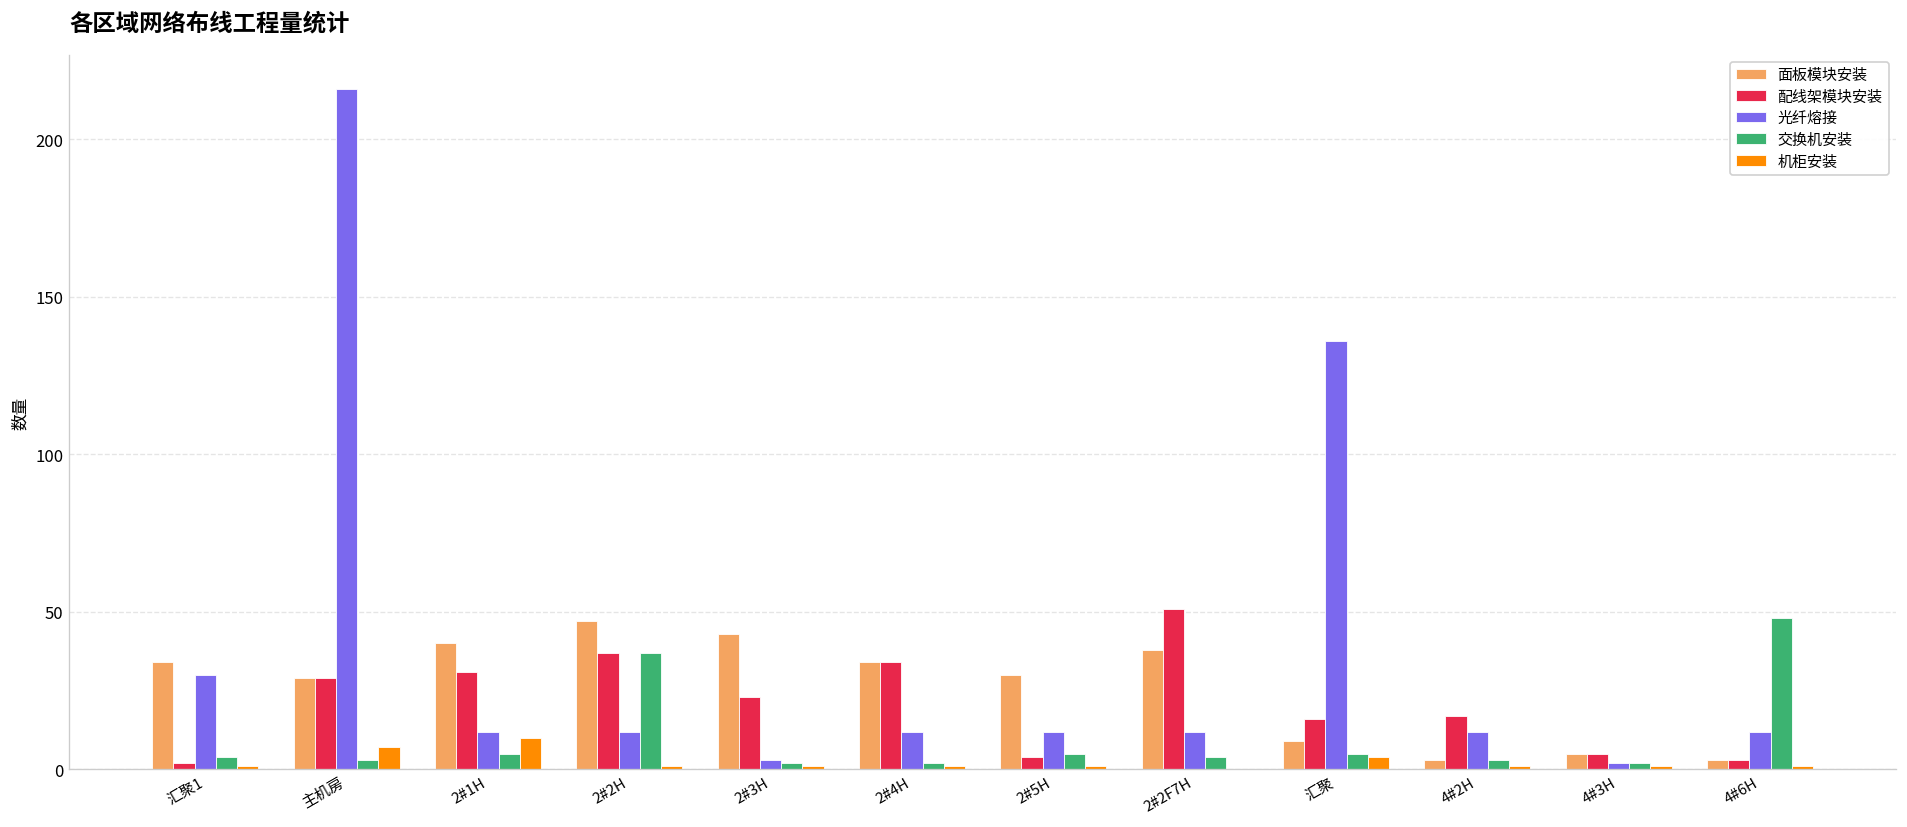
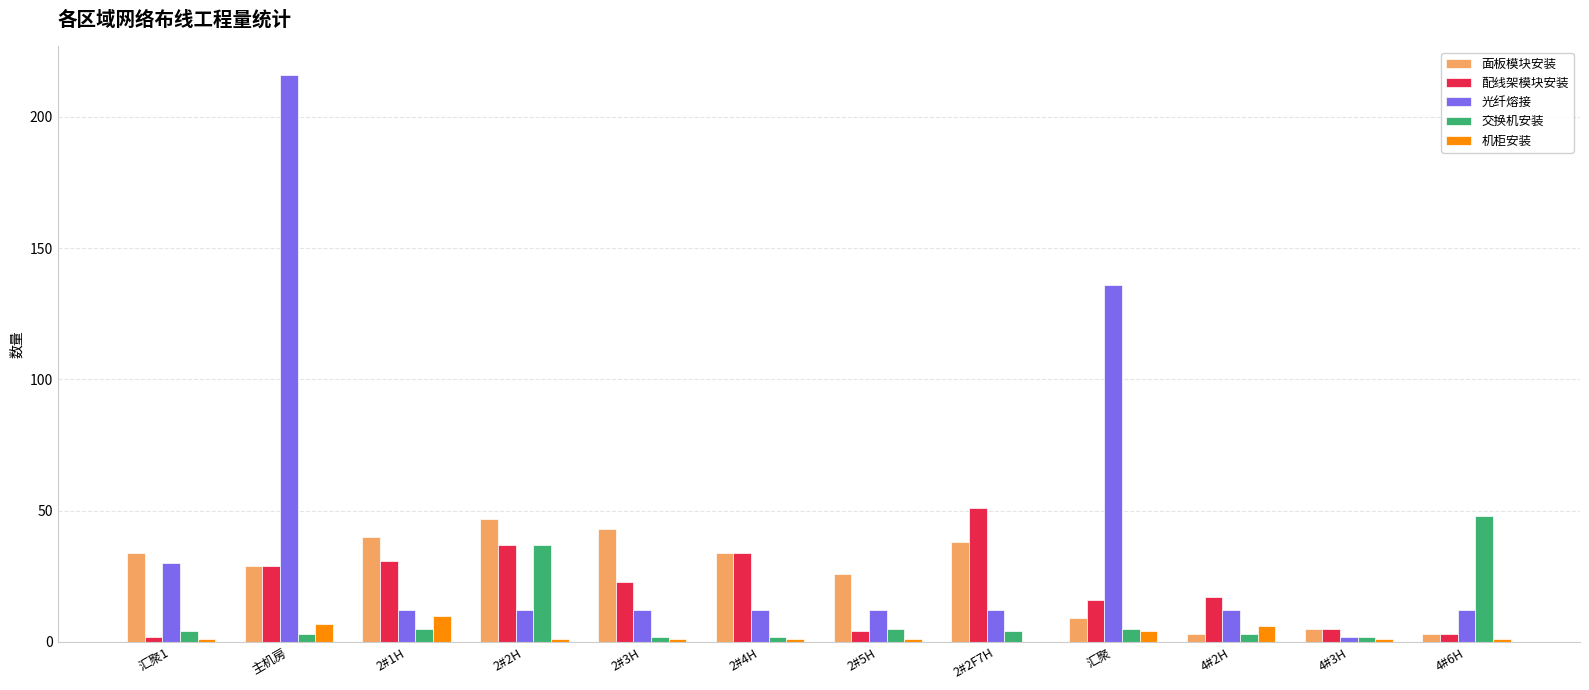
光纤熔接, 2#3H: 3 -> 12
面板模块安装, 2#5H: 30 -> 26
机柜安装, 4#2H: 1 -> 6
